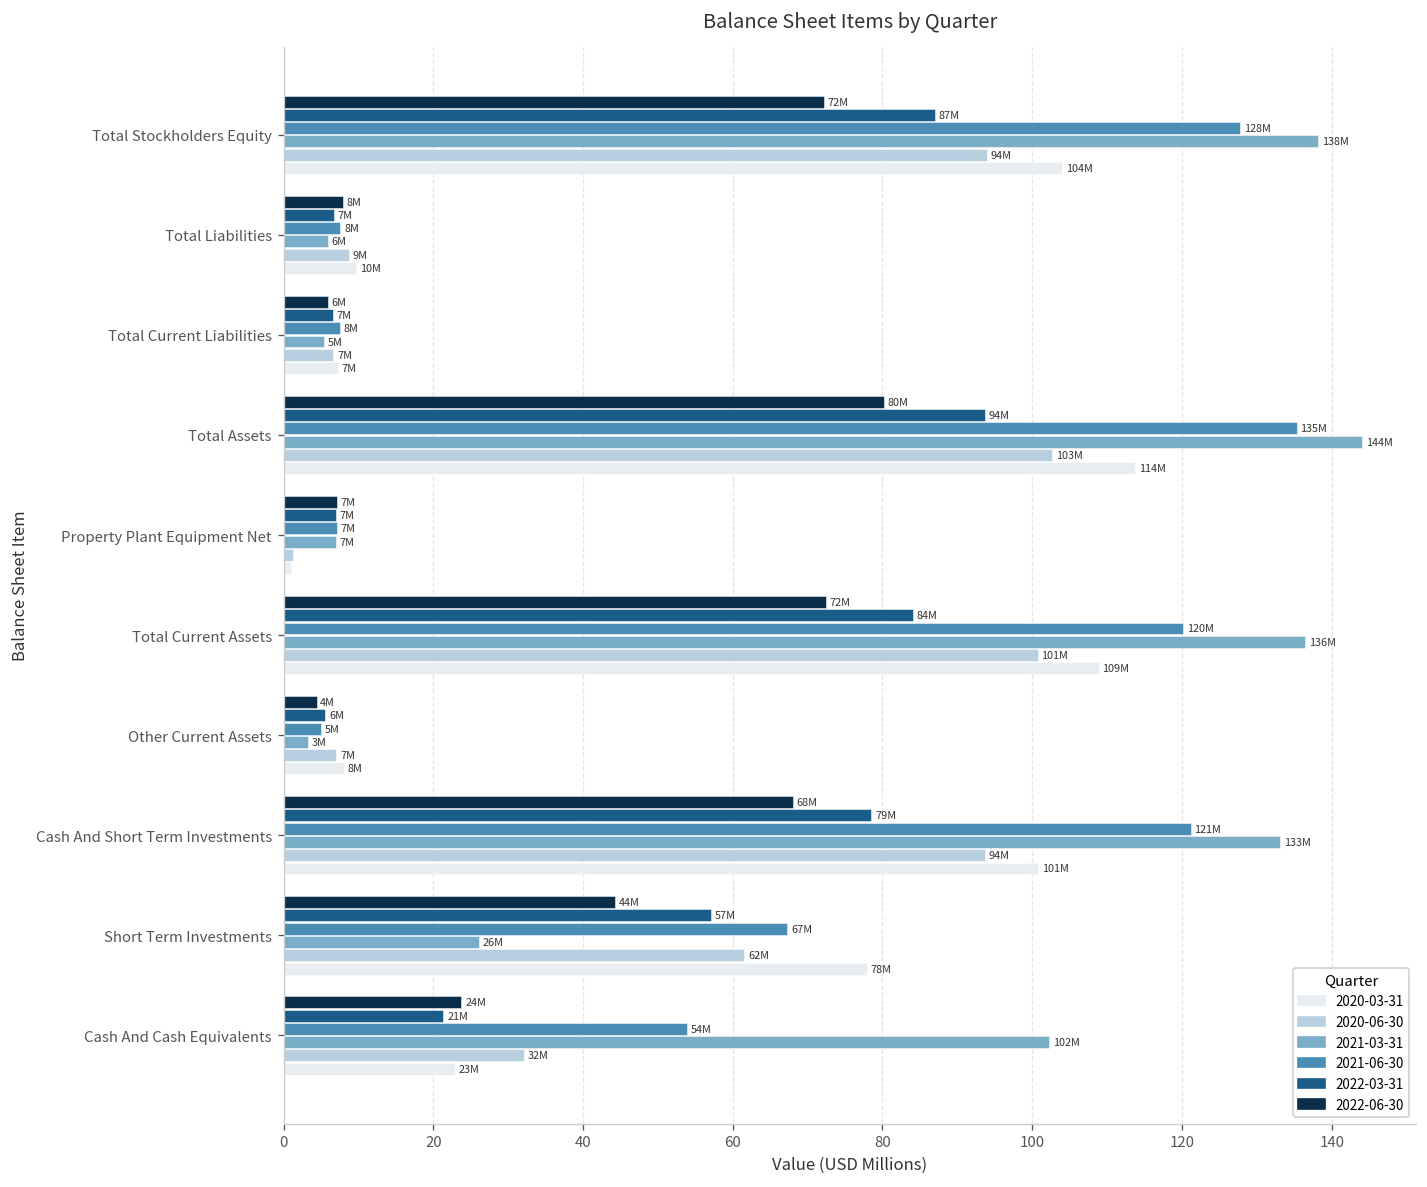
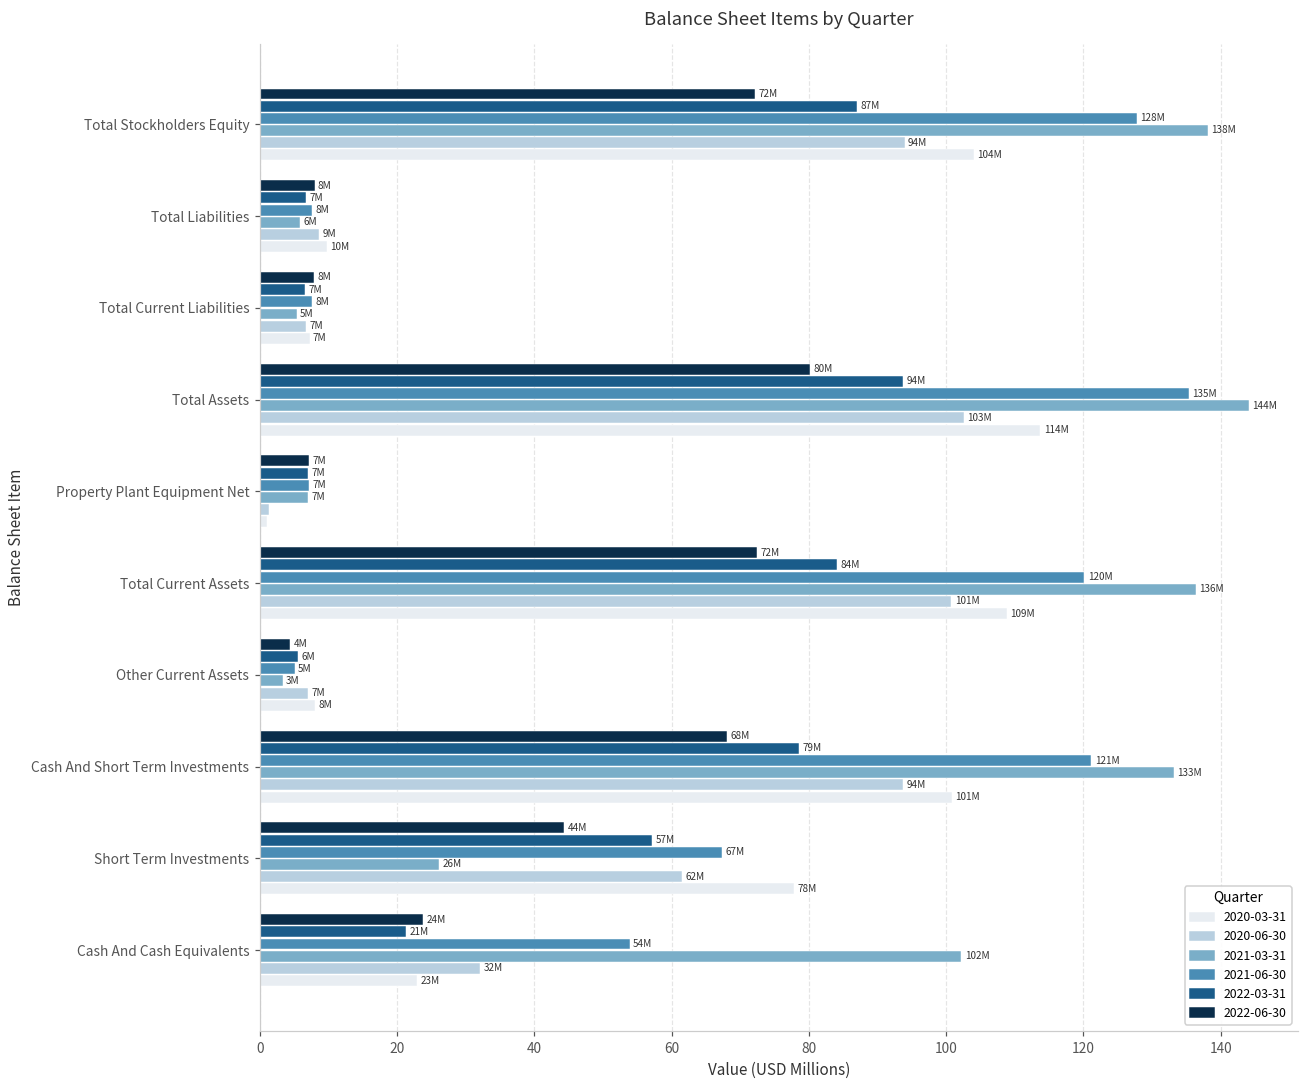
2022-06-30, Total Current Liabilities: 6M -> 8M
